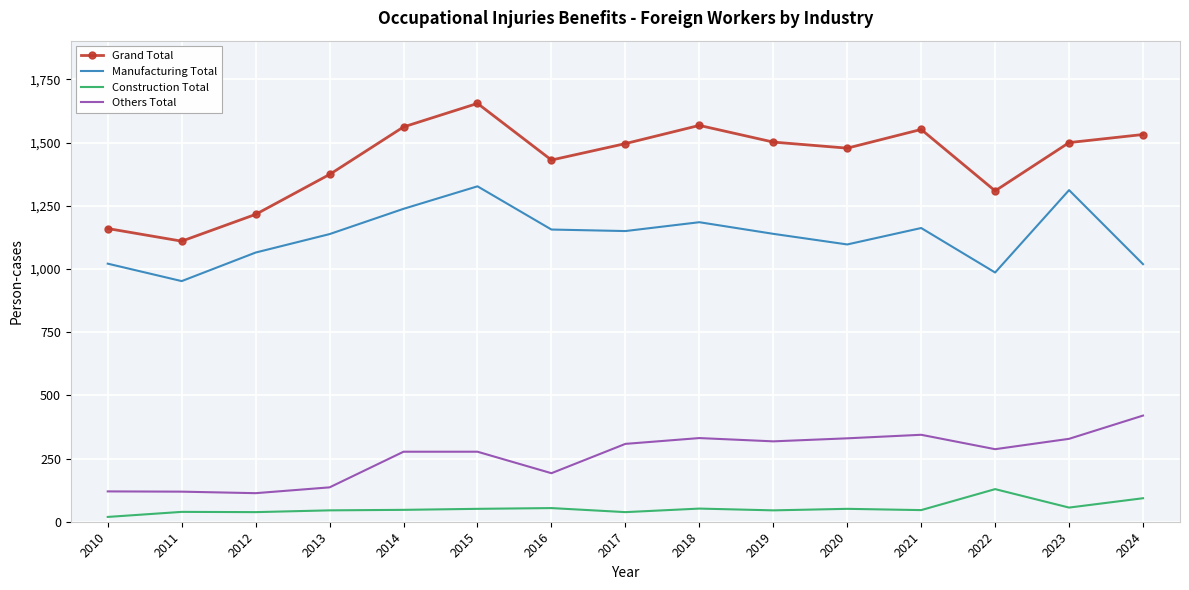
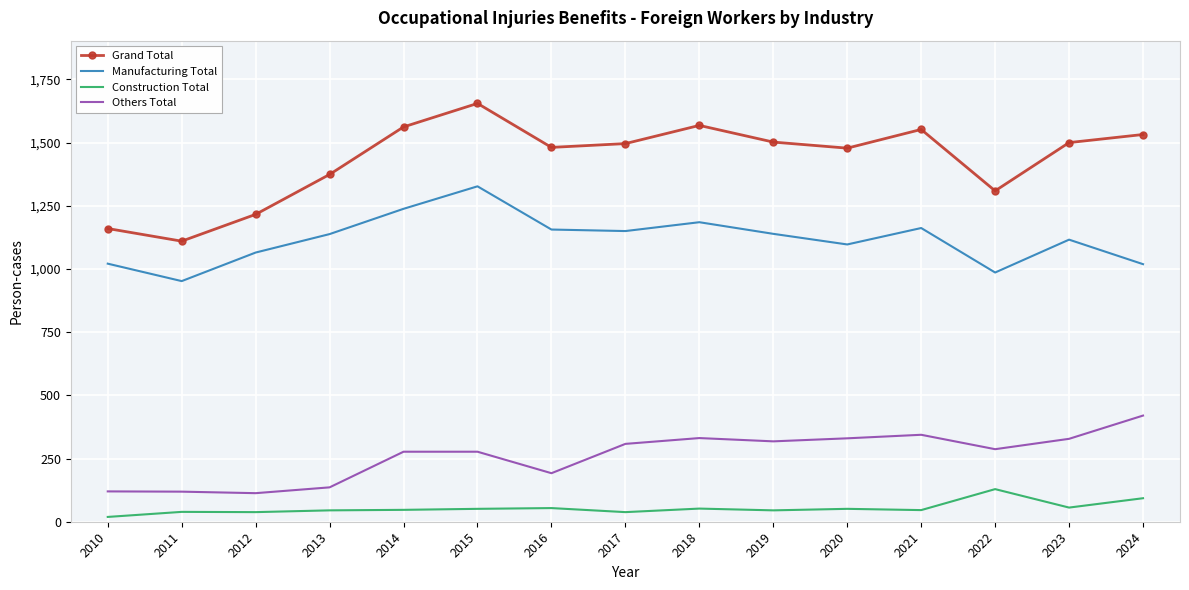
Grand Total, 2016: 1,430 -> 1,480
Manufacturing Total, 2023: 1,310 -> 1,120
